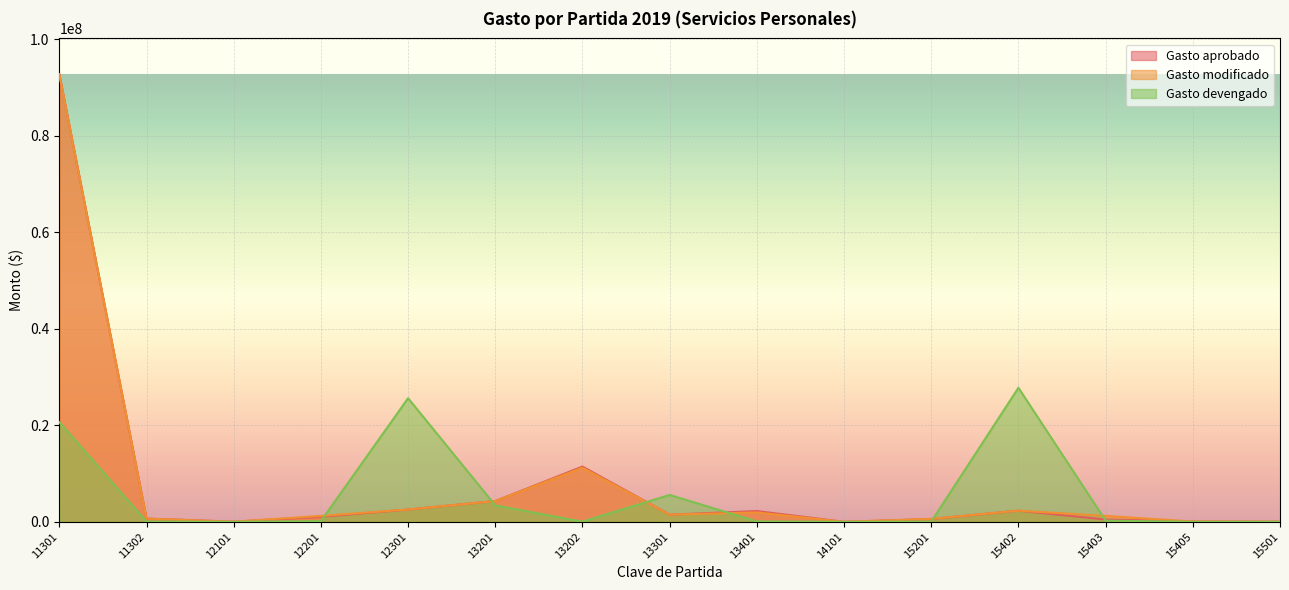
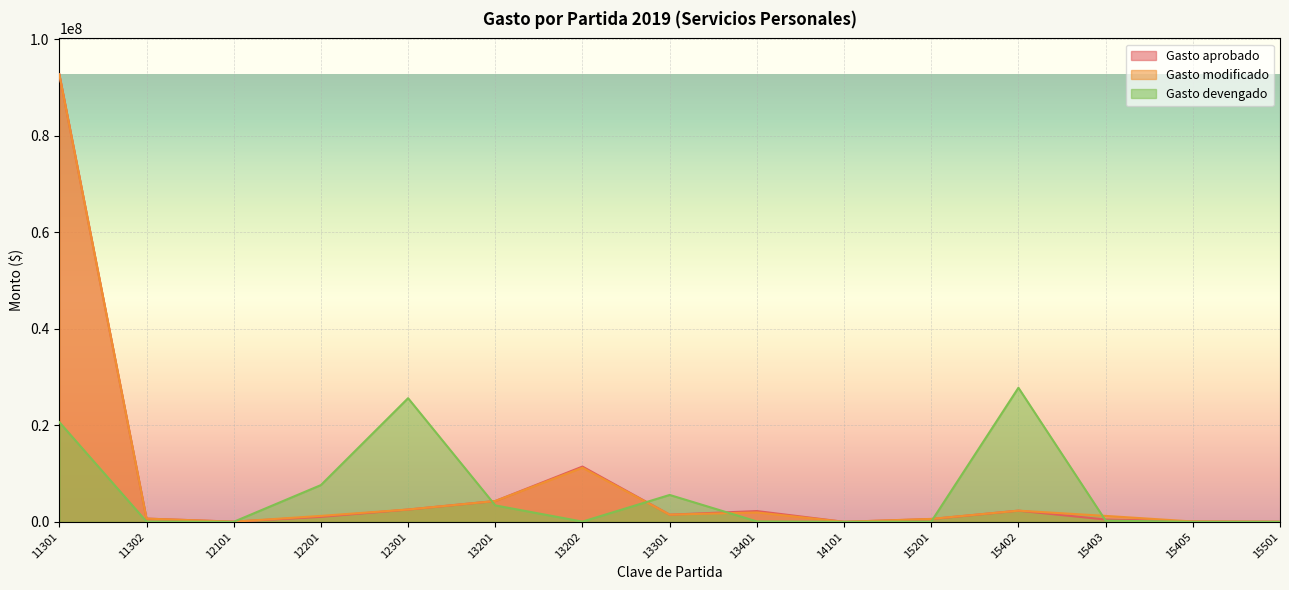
Gasto devengado, 12201: 0 -> 8000000
